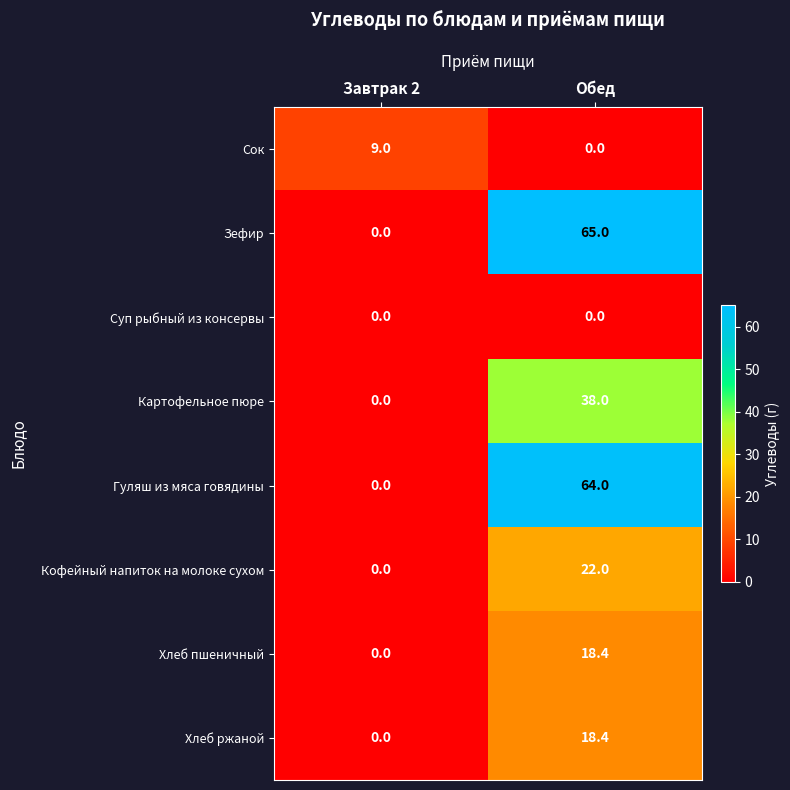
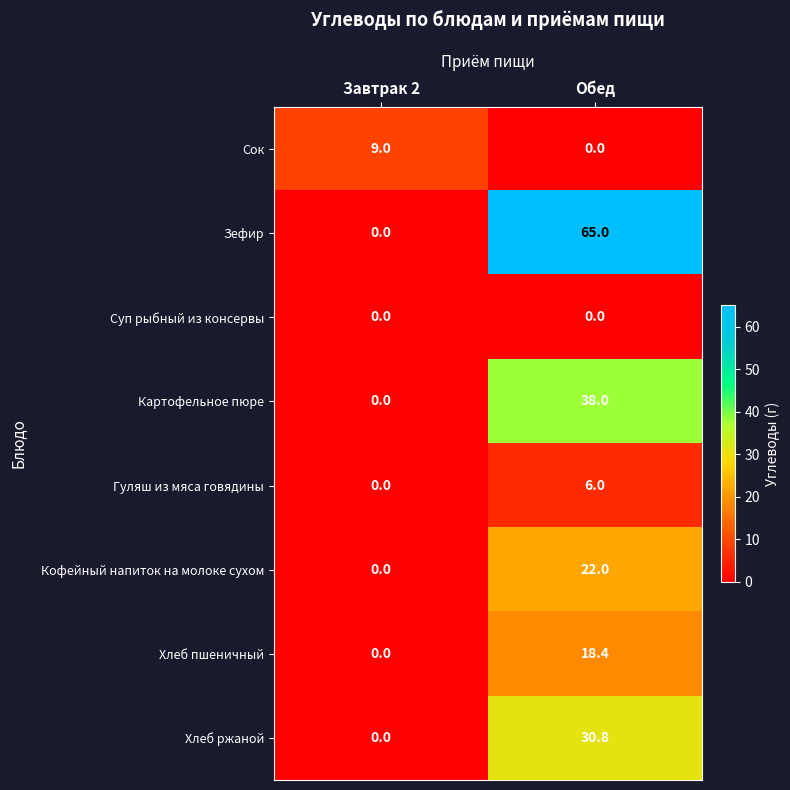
Гуляш из мяса говядины, Обед: 64.0 -> 6.0
Хлеб ржаной, Обед: 18.4 -> 30.8
